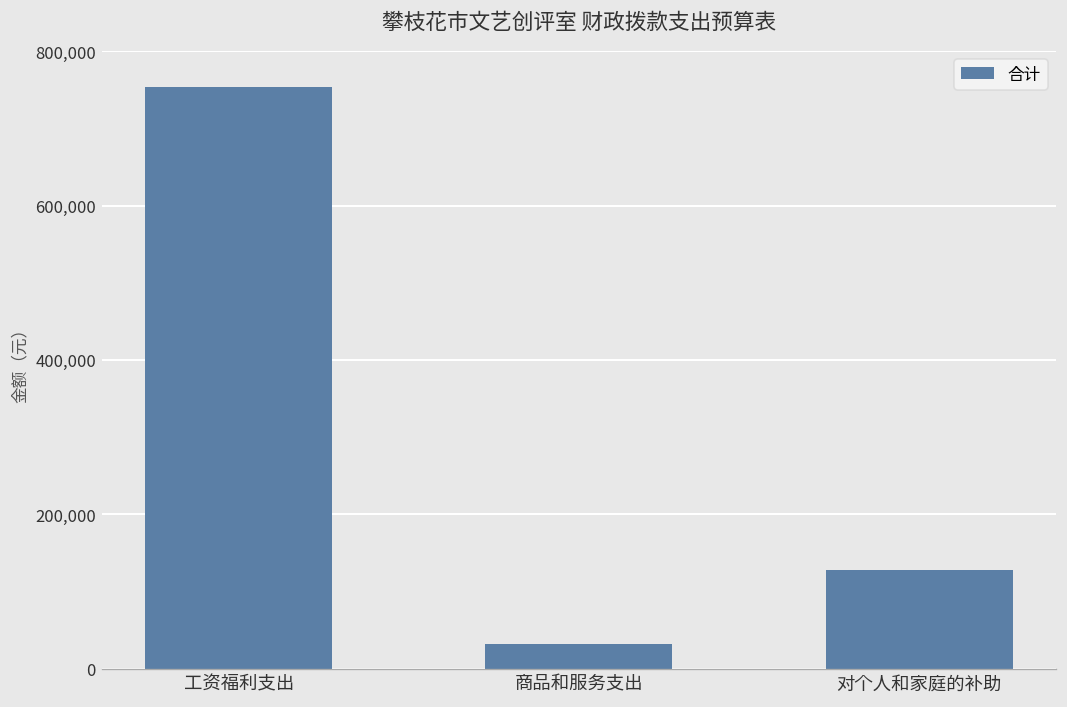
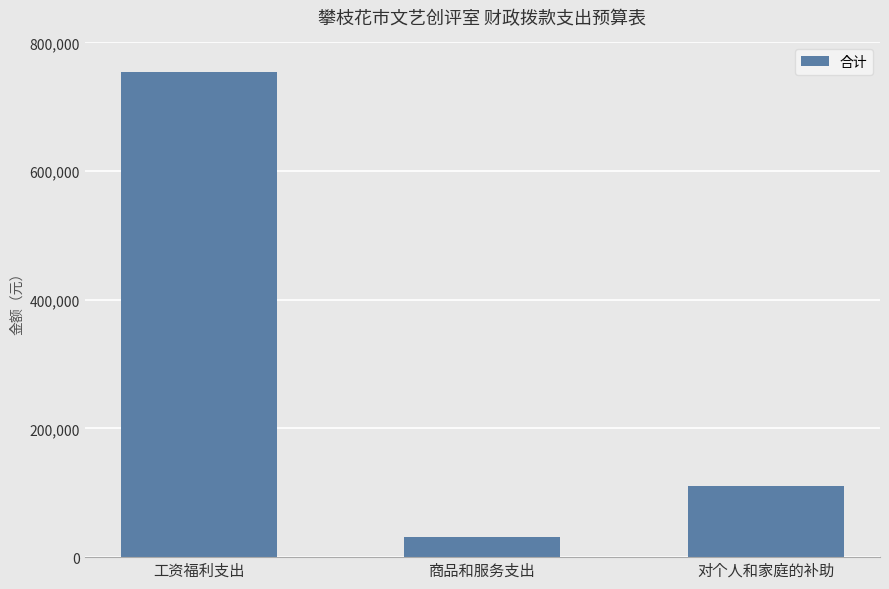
对个人和家庭的补助: 130,000 -> 110,000
